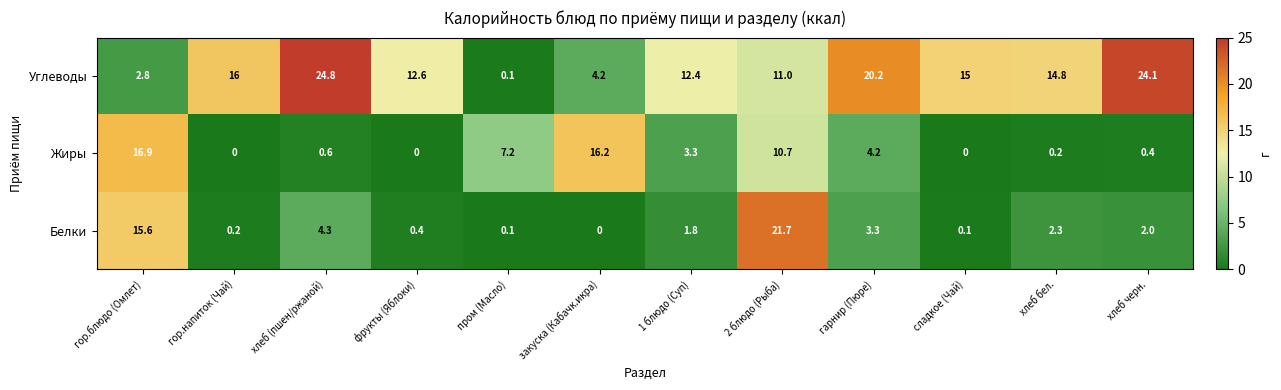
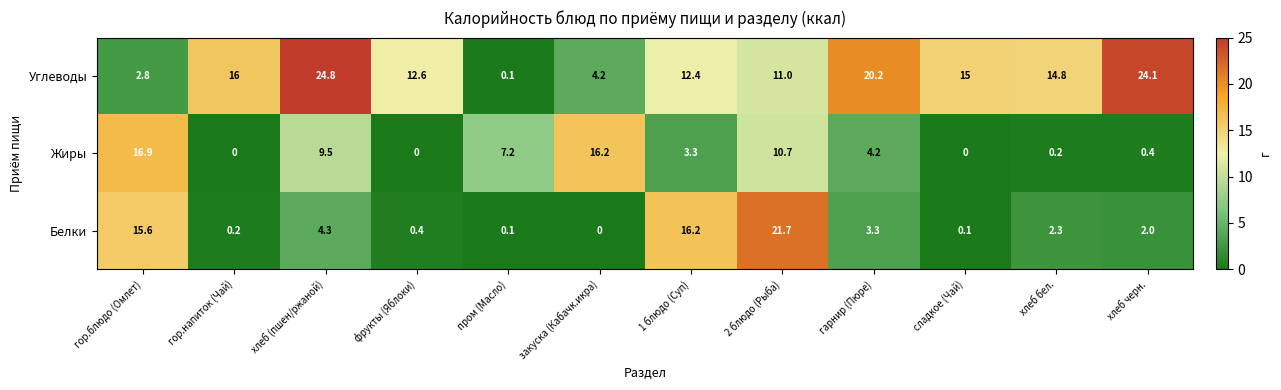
Жиры, хлеб (пшен/ржаной): 0.6 -> 9.5
Белки, 1 блюдо (Суп): 1.8 -> 16.2
